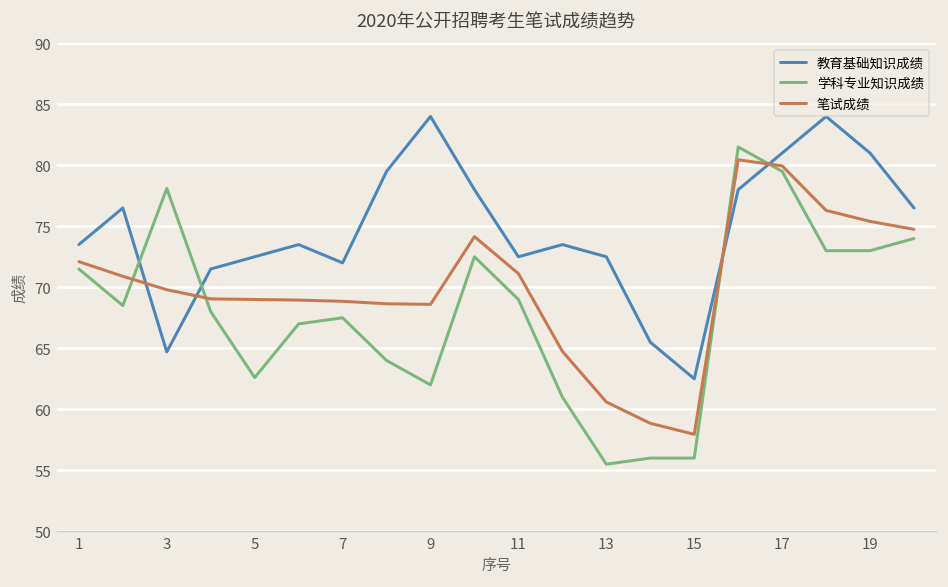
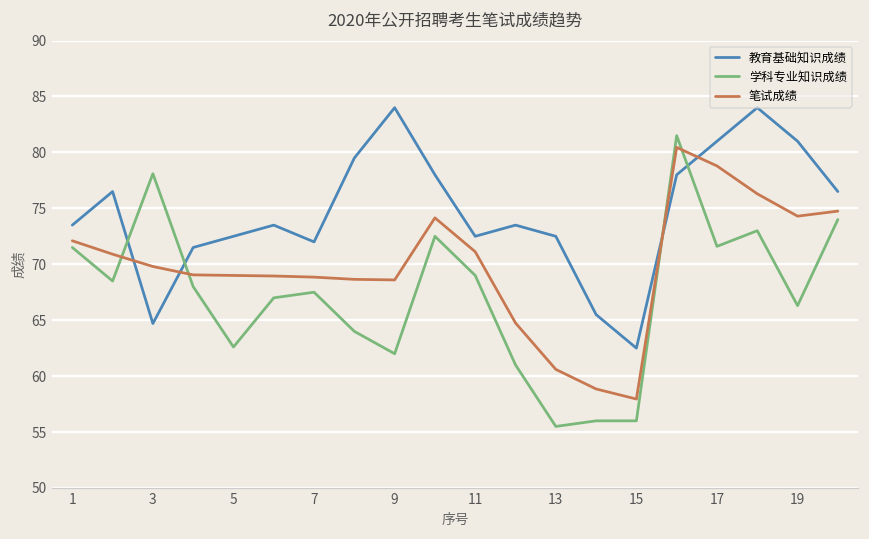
学科专业知识成绩, 17: 79.5 -> 71.6
笔试成绩, 17: 80.0 -> 78.8
学科专业知识成绩, 19: 73.0 -> 66.3
笔试成绩, 19: 75.4 -> 74.3
